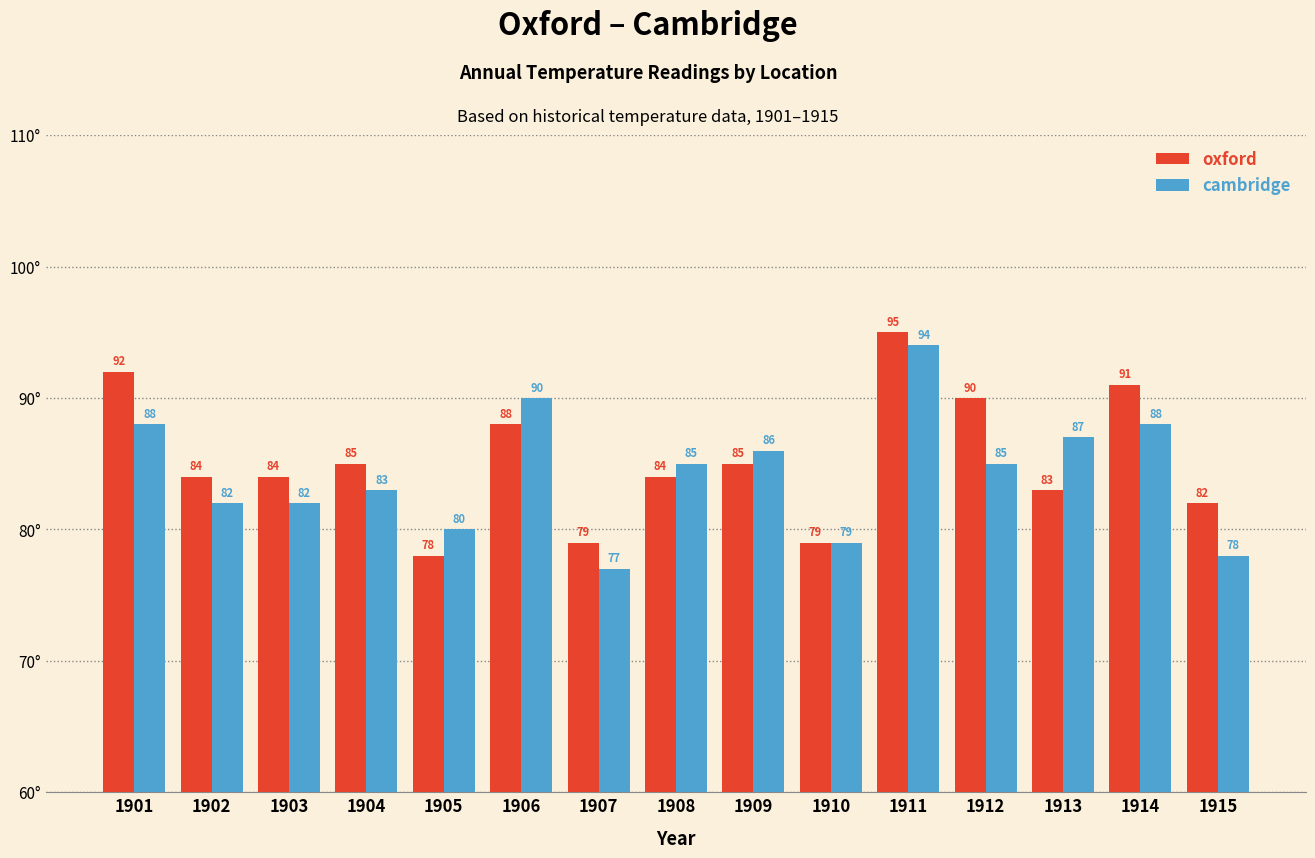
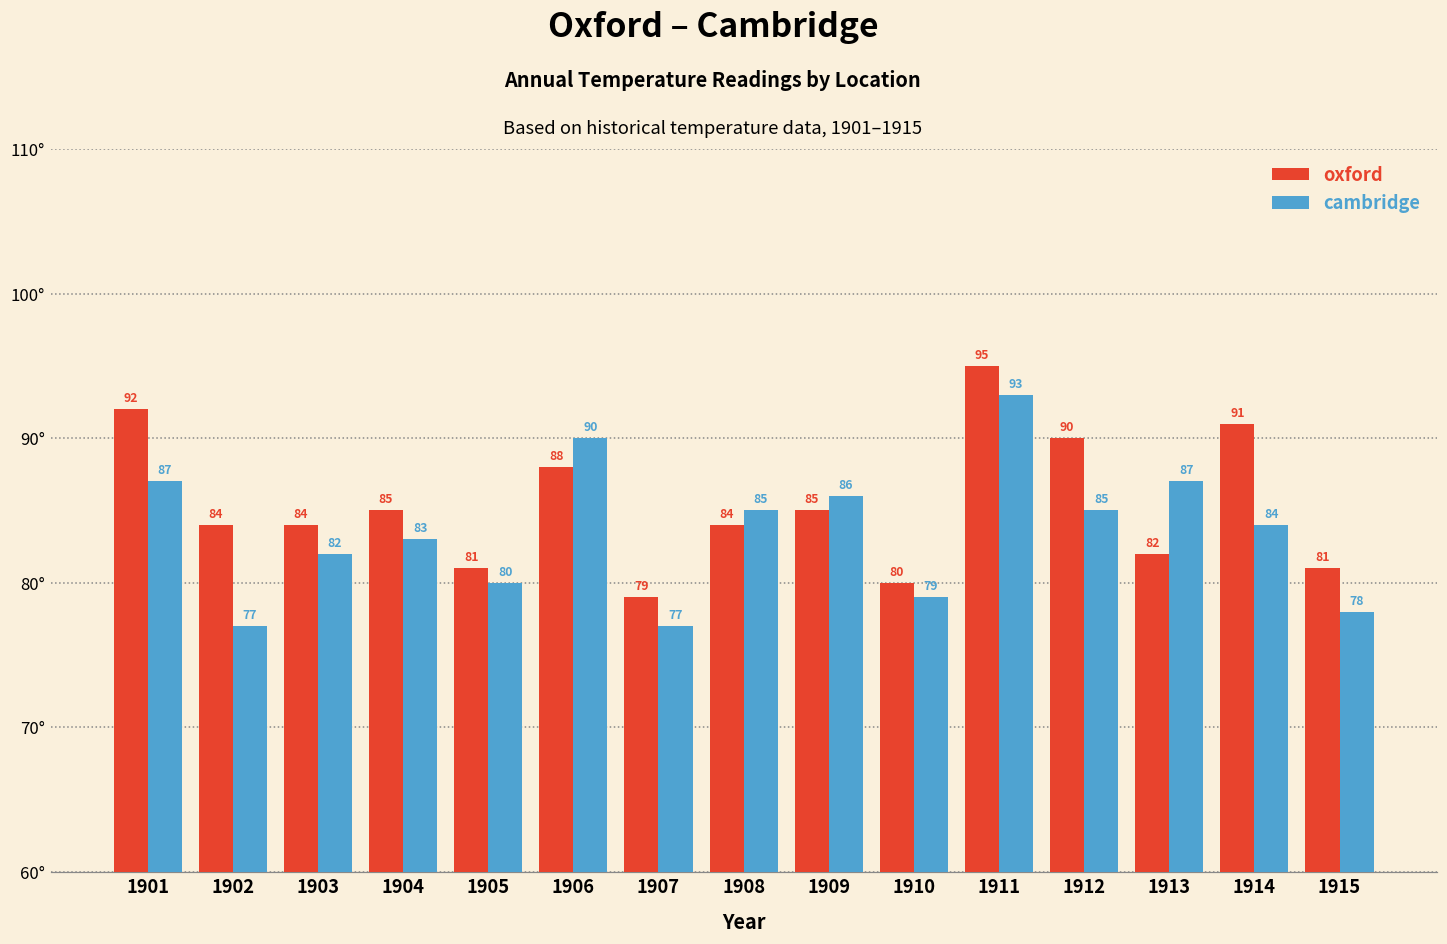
cambridge, 1901: 88 -> 87
cambridge, 1902: 82 -> 77
oxford, 1905: 78 -> 81
oxford, 1910: 79 -> 80
cambridge, 1911: 94 -> 93
oxford, 1913: 83 -> 82
cambridge, 1914: 88 -> 84
oxford, 1915: 82 -> 81
